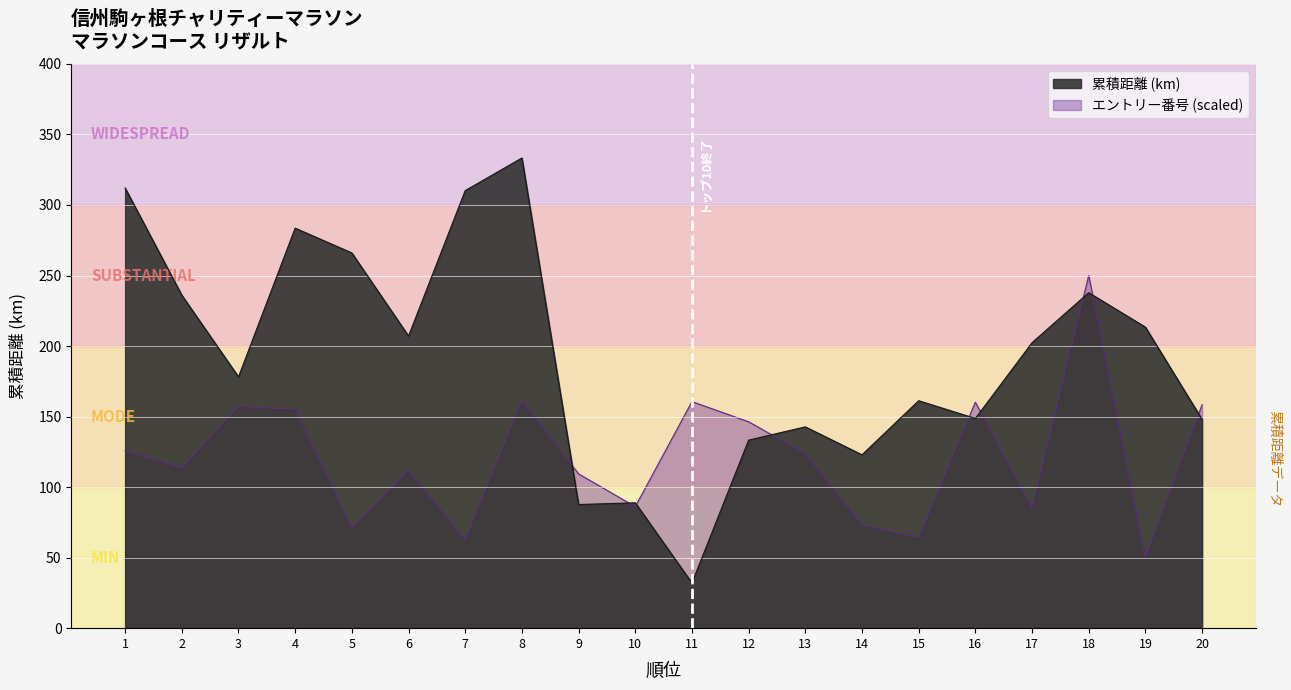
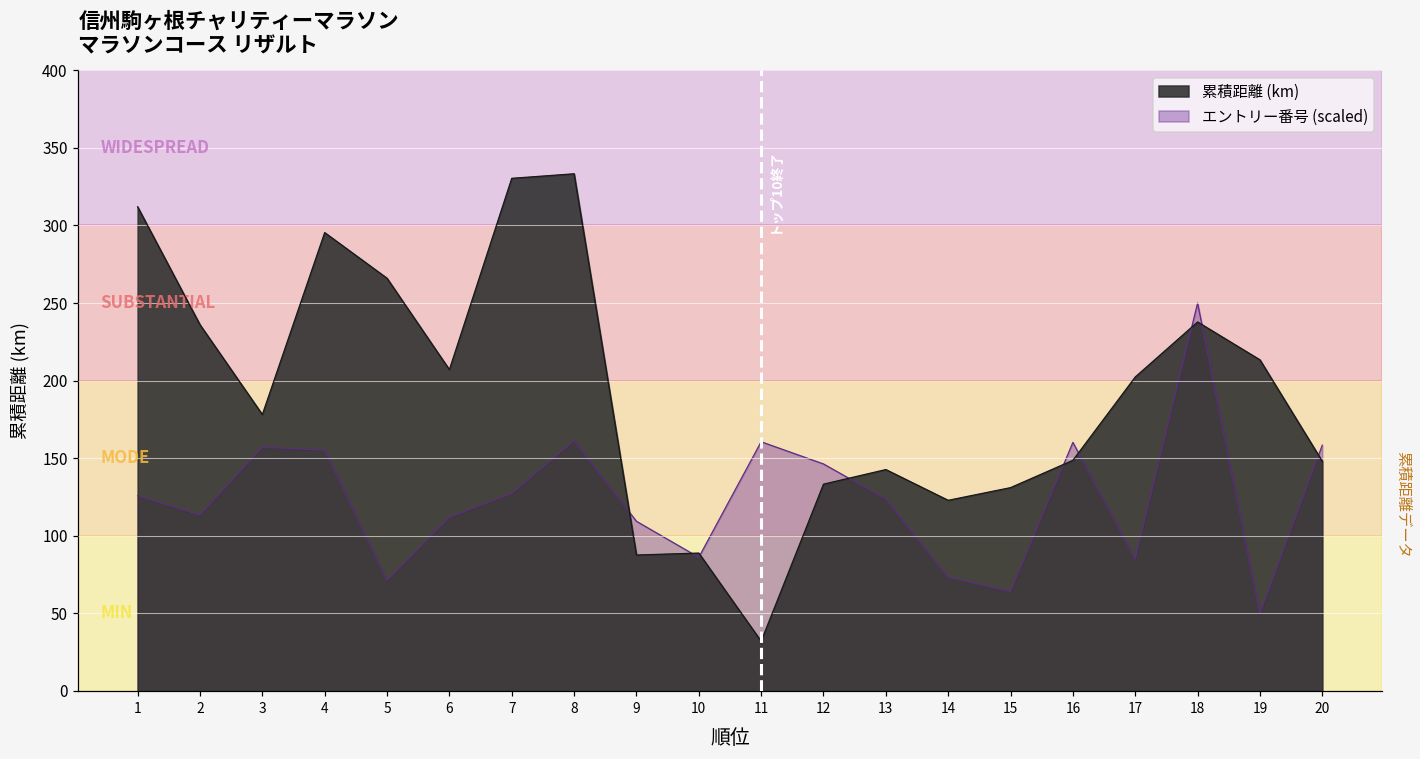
累積距離 (km), 4: 284 -> 295
累積距離 (km), 7: 310 -> 330
エントリー番号 (scaled), 7: 63 -> 127
累積距離 (km), 15: 161 -> 131
